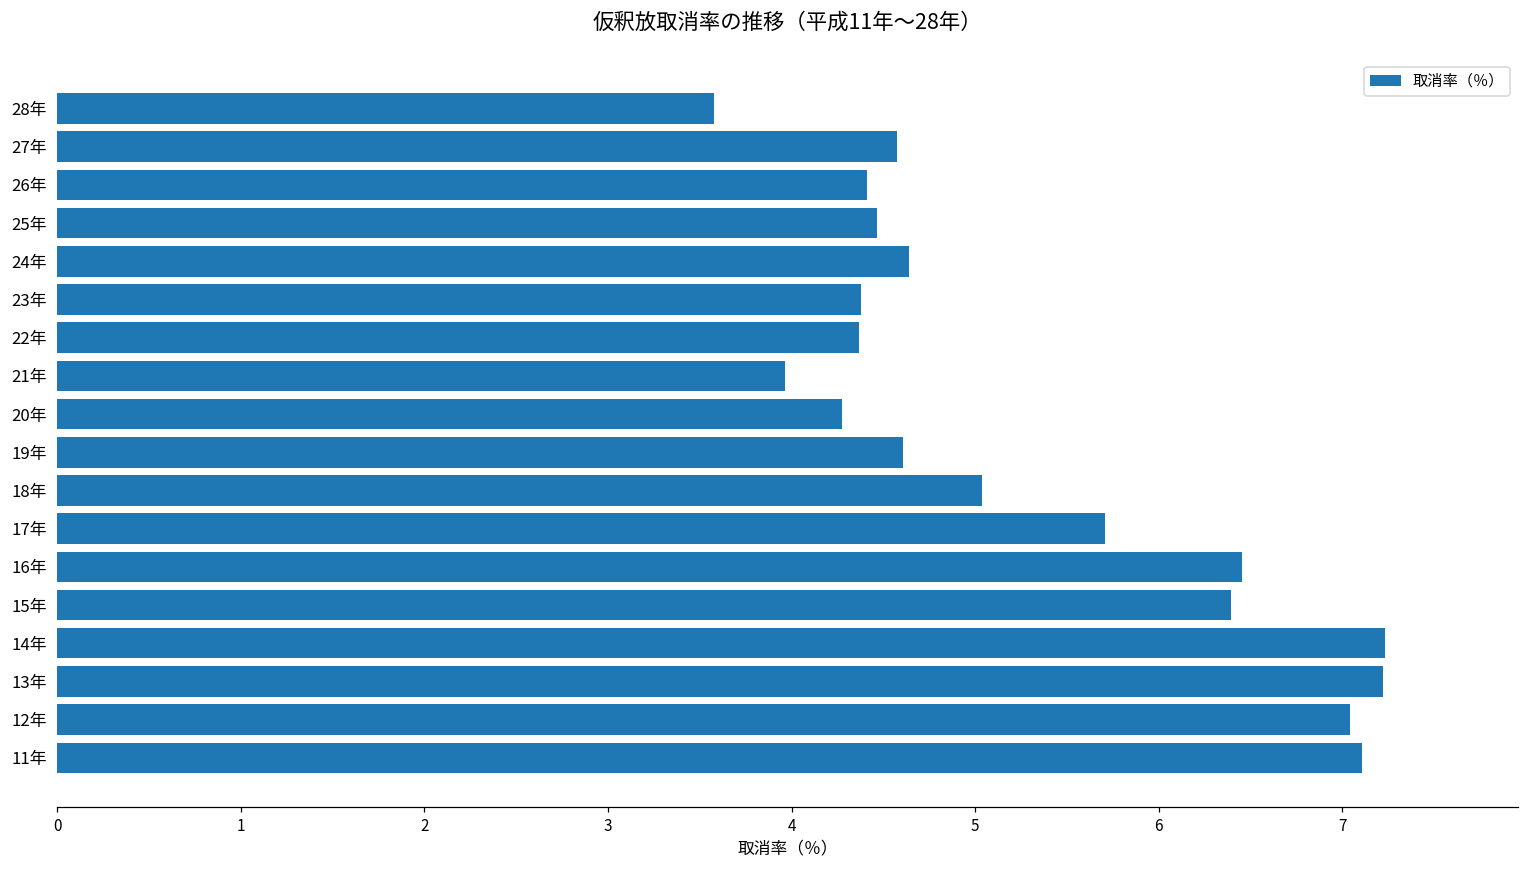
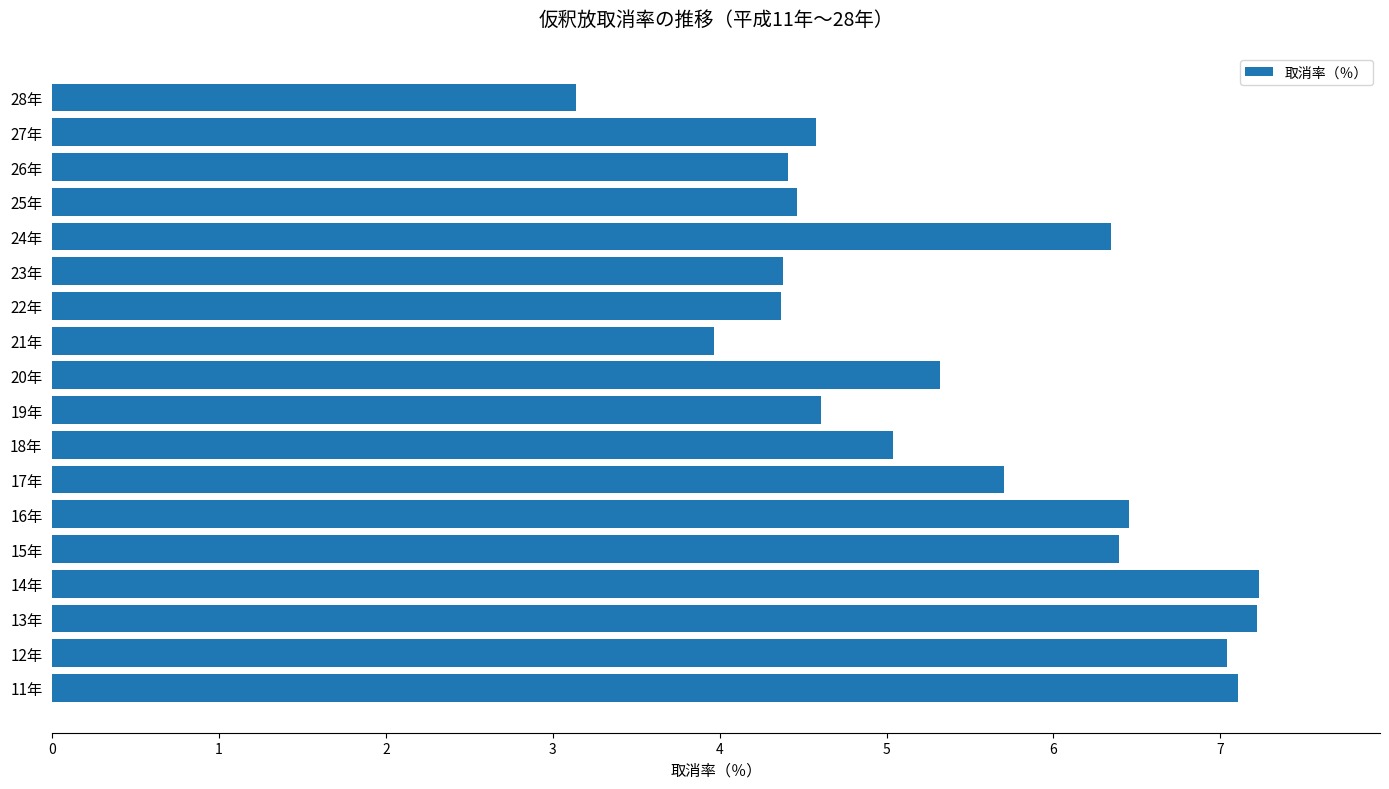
28年: 3.58 -> 3.14
24年: 4.64 -> 6.34
20年: 4.27 -> 5.32
